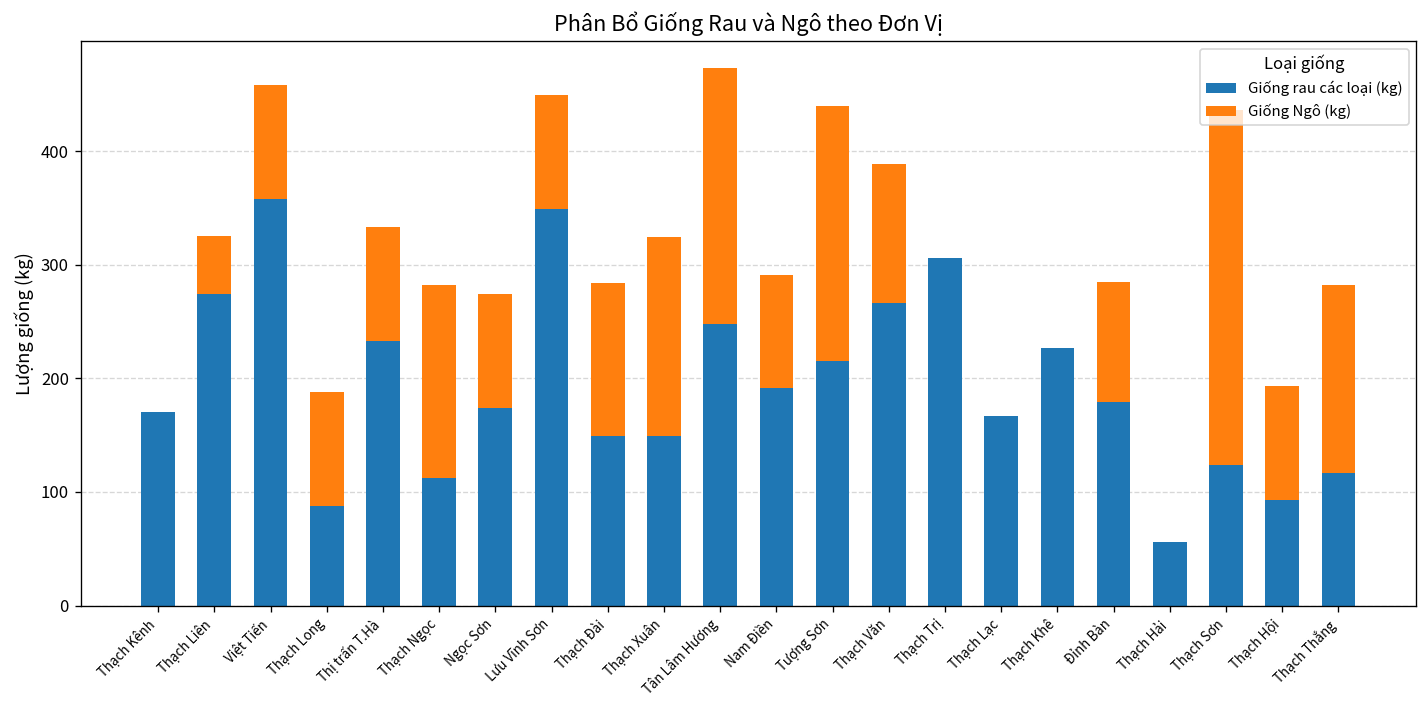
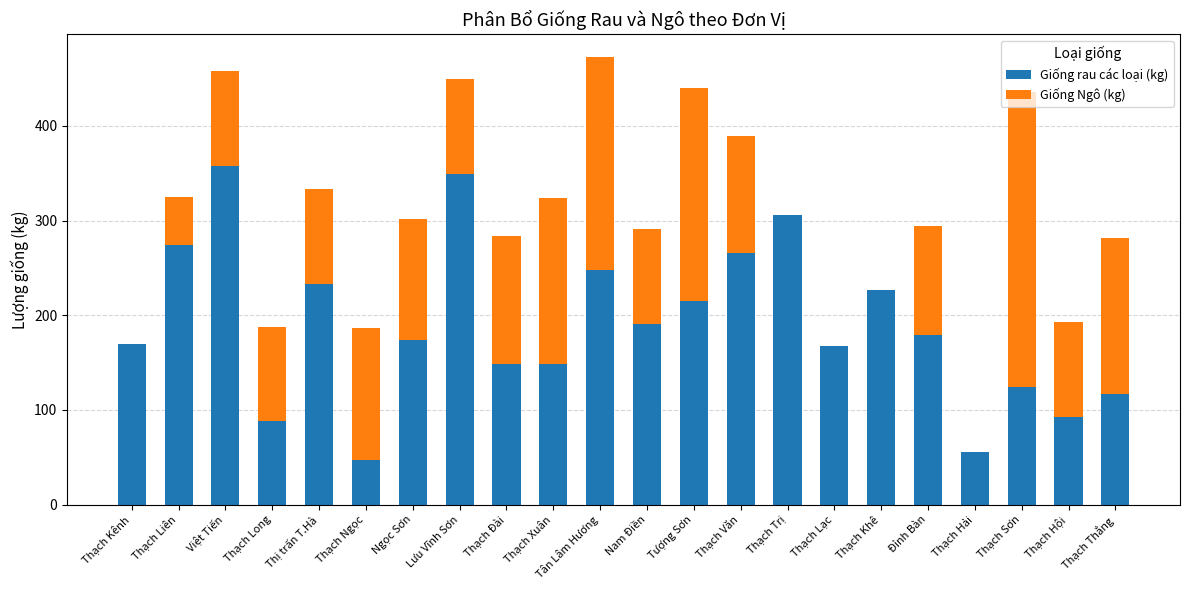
Giống rau các loại (kg), Thạch Ngọc: 110 -> 50
Giống Ngô (kg), Thạch Ngọc: 170 -> 140
Giống Ngô (kg), Ngọc Sơn: 100 -> 130
Giống Ngô (kg), Đỉnh Bàn: 110 -> 120
